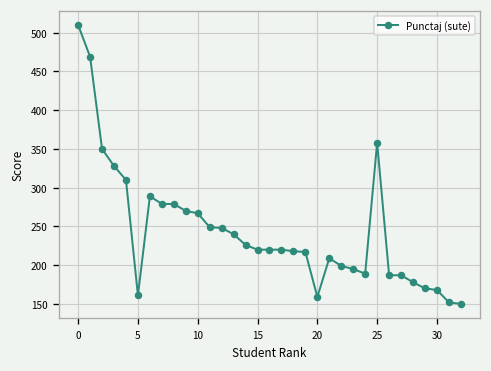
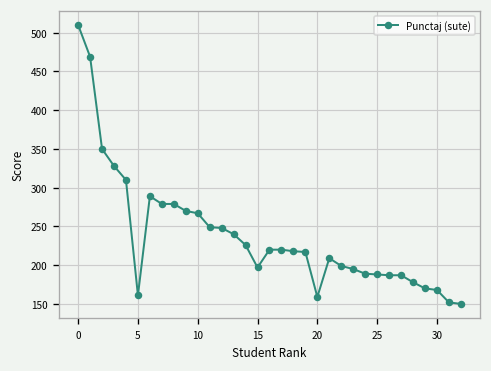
15: 220 -> 200
25: 360 -> 190
